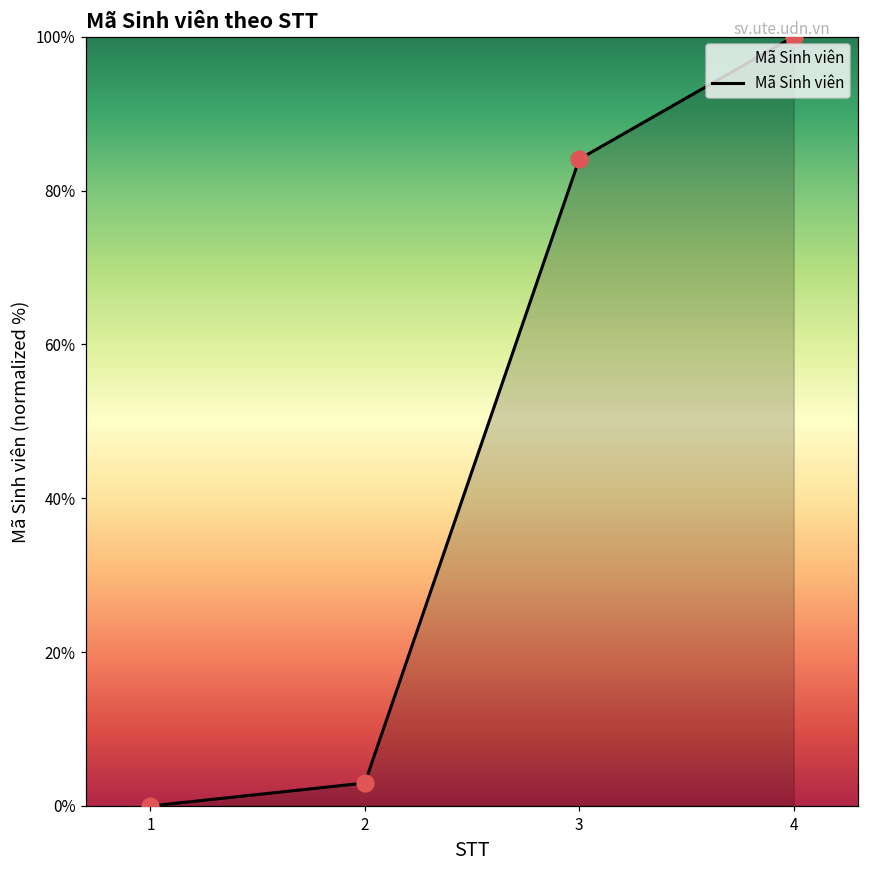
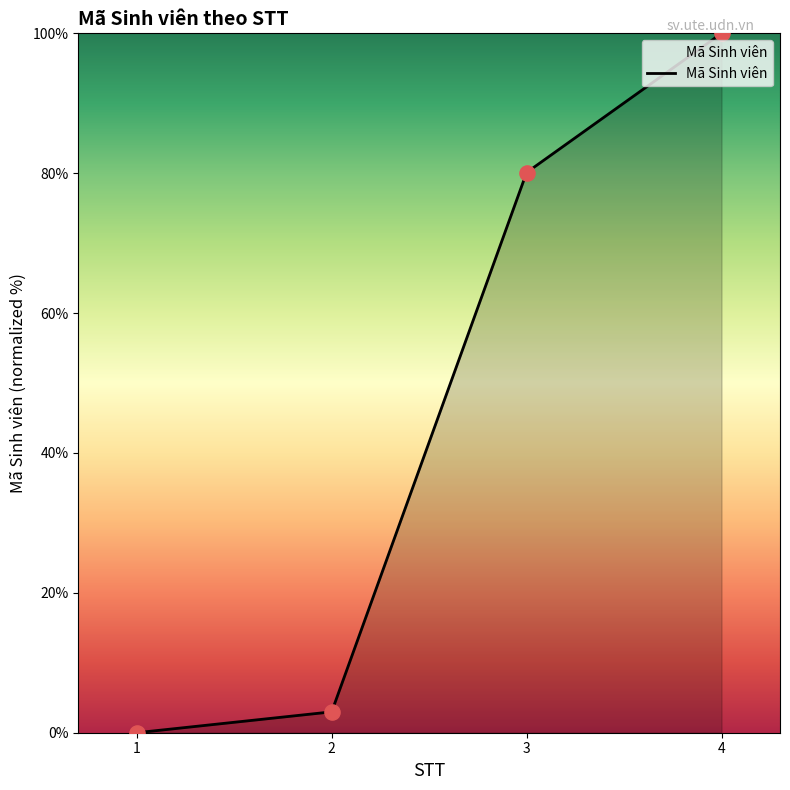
3: 84% -> 80%
